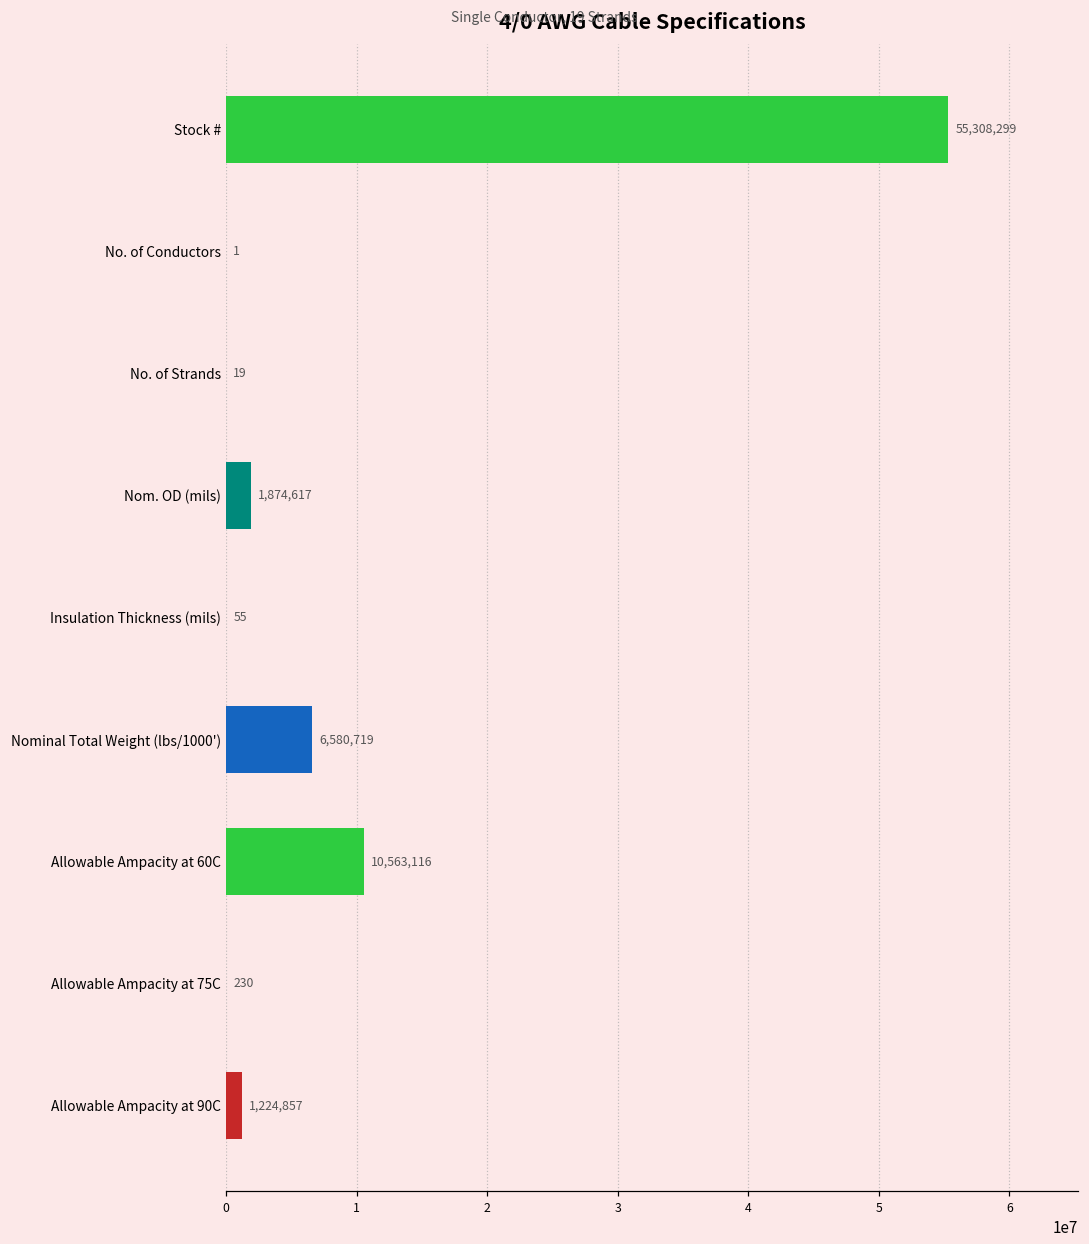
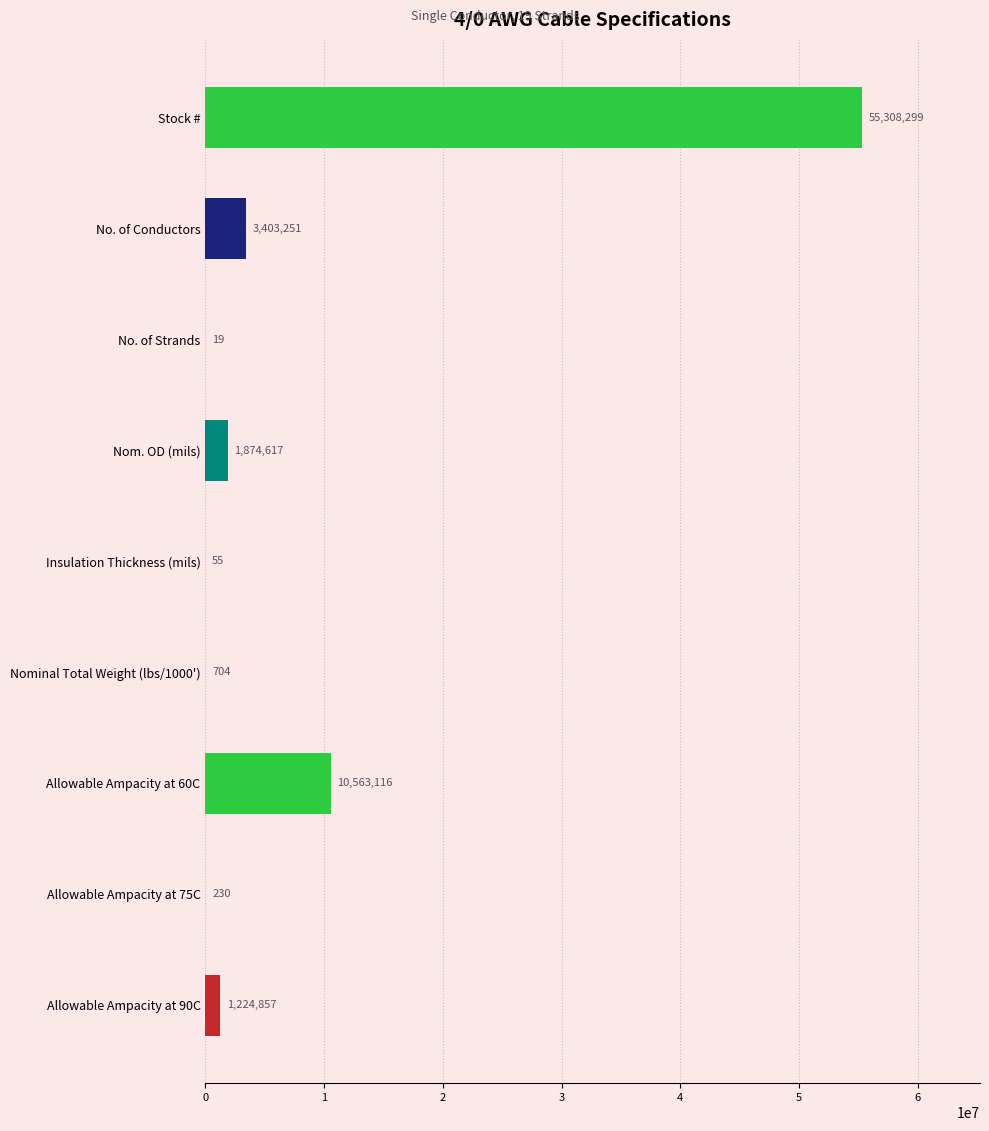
No. of Conductors: 1 -> 3,403,251
Nominal Total Weight (lbs/1000'): 6,580,719 -> 704
